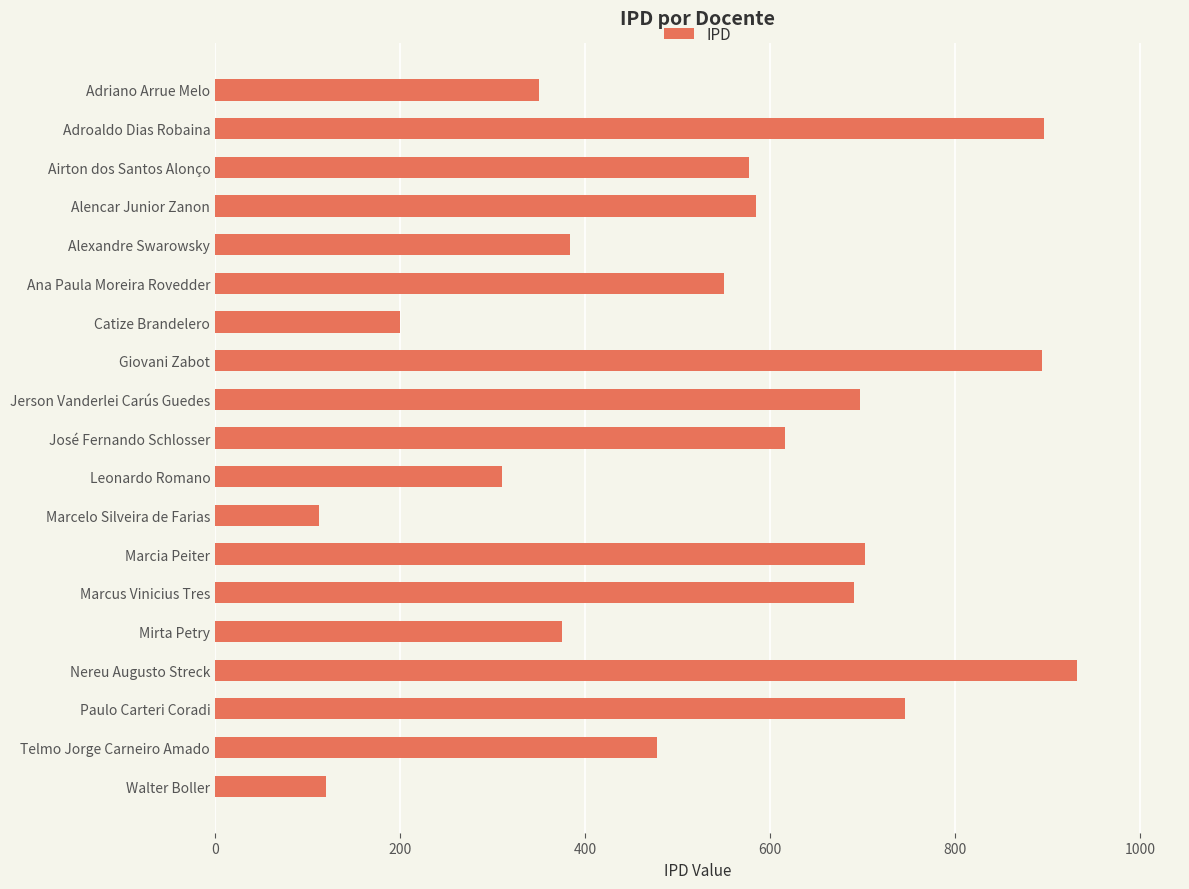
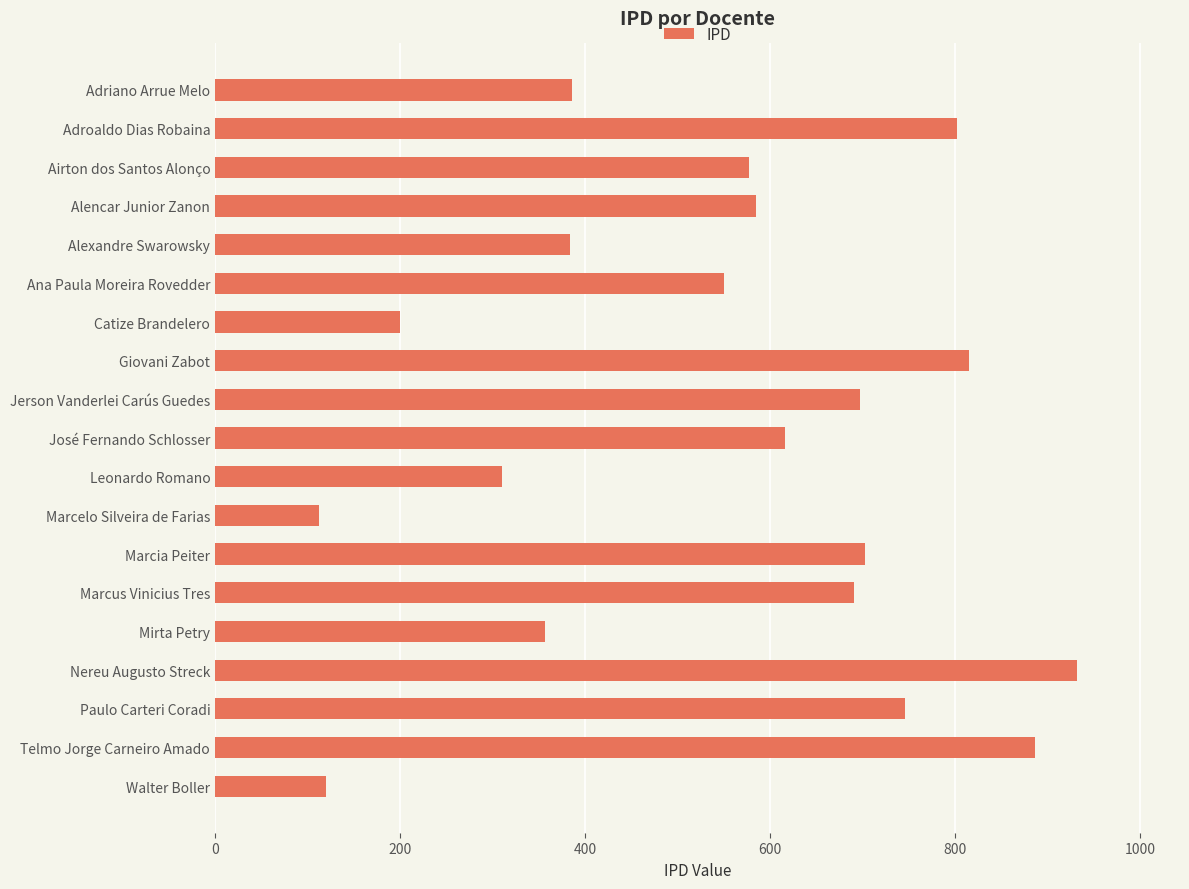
Adriano Arrue Melo: 350 -> 390
Adroaldo Dias Robaina: 900 -> 800
Giovani Zabot: 890 -> 820
Mirta Petry: 370 -> 360
Telmo Jorge Carneiro Amado: 480 -> 890
